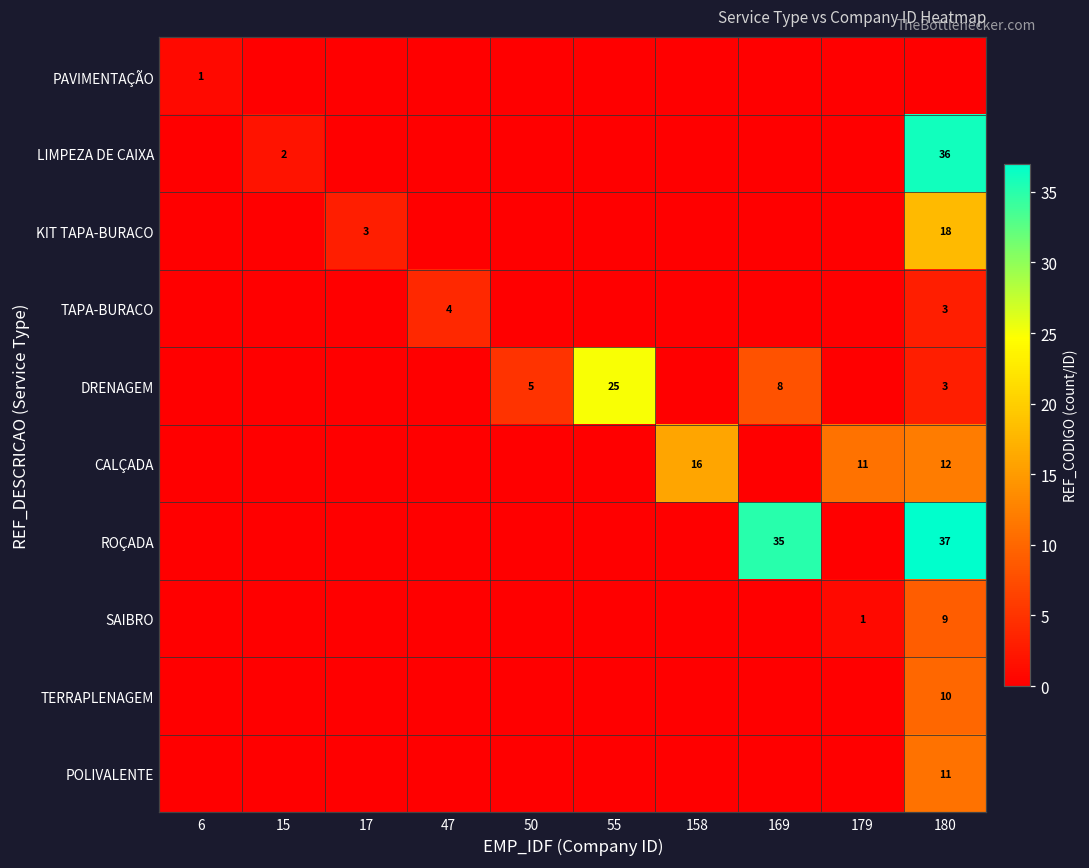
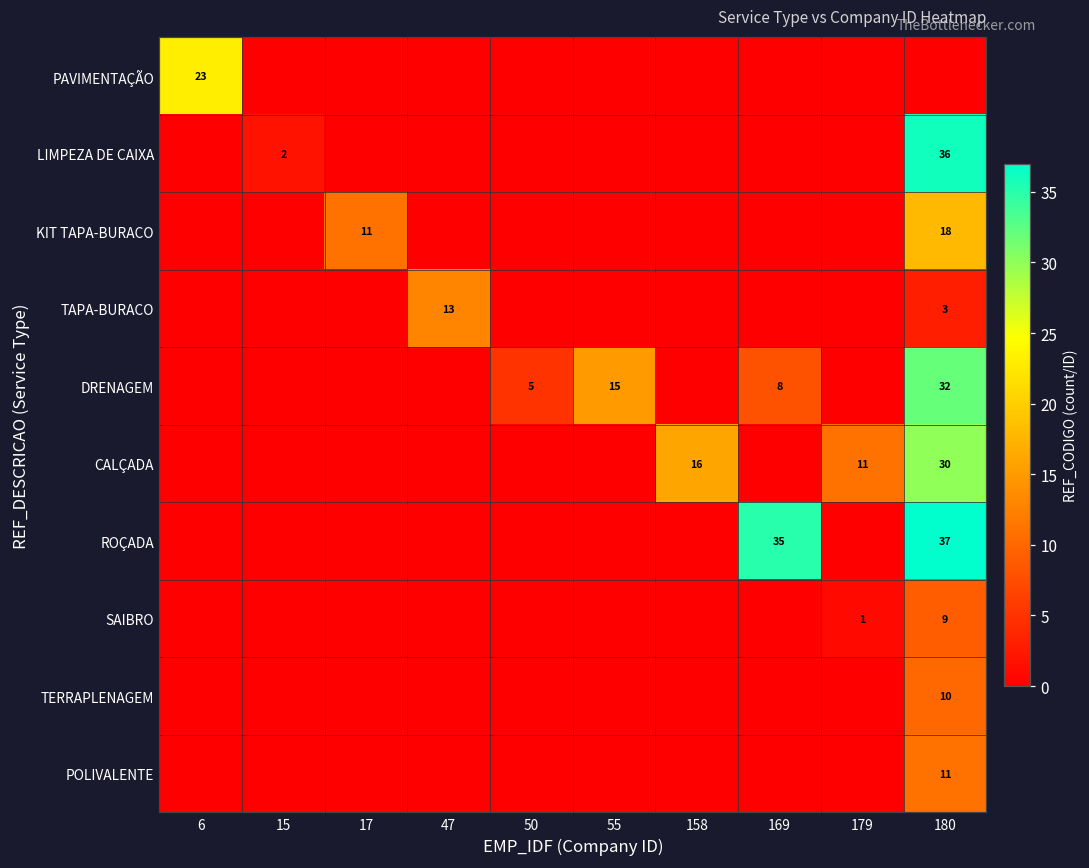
PAVIMENTAÇÃO, 6: 1 -> 23
KIT TAPA-BURACO, 17: 3 -> 11
TAPA-BURACO, 47: 4 -> 13
DRENAGEM, 55: 25 -> 15
DRENAGEM, 180: 3 -> 32
CALÇADA, 180: 12 -> 30
